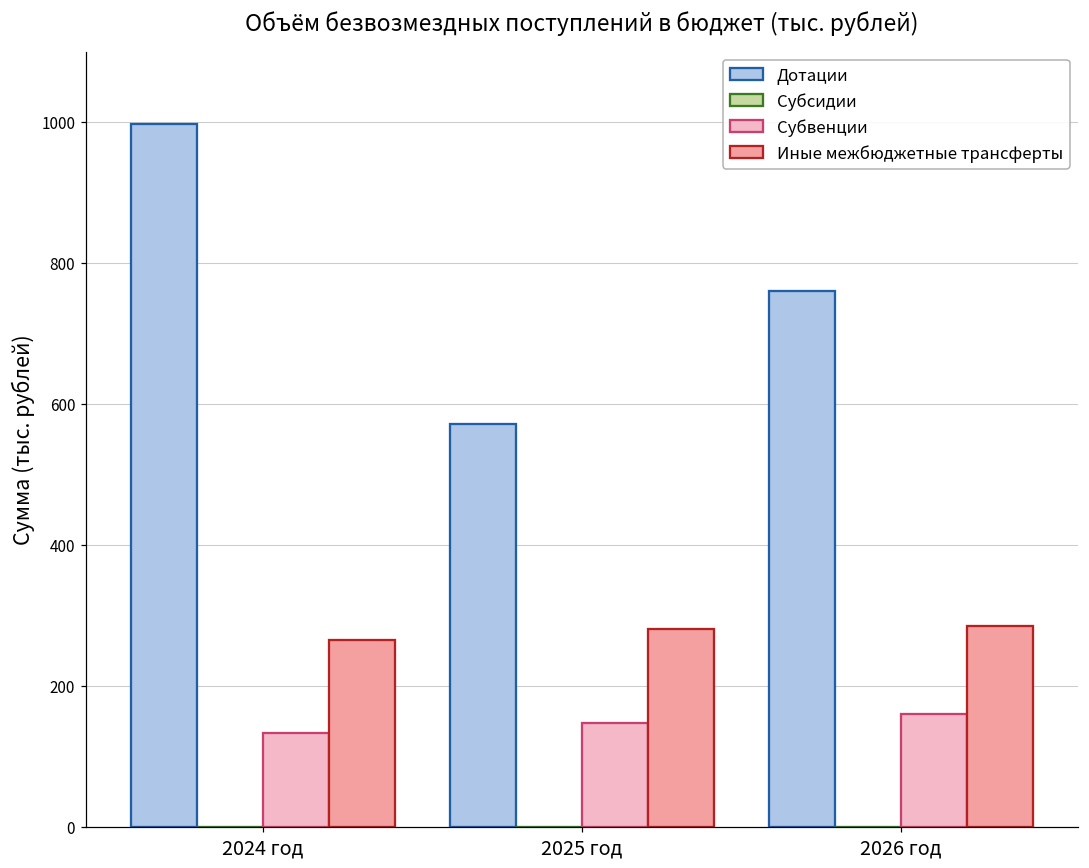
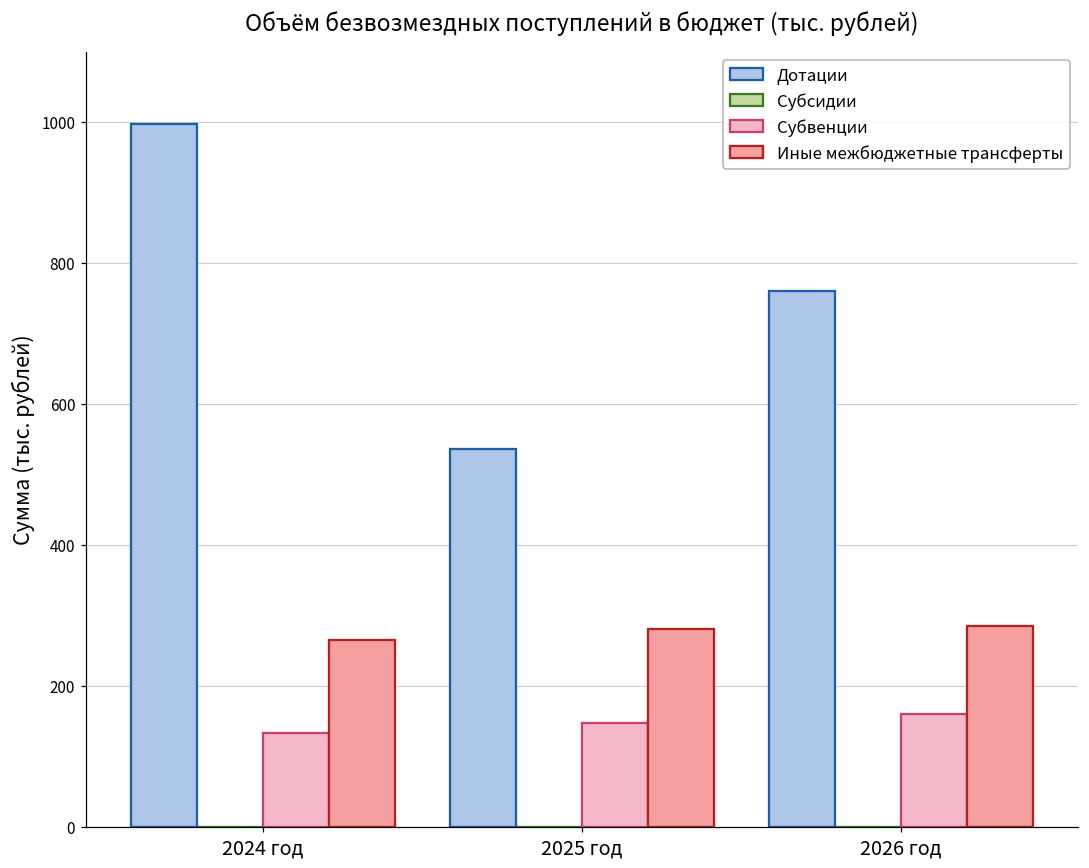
Дотации, 2025 год: 570 -> 540
